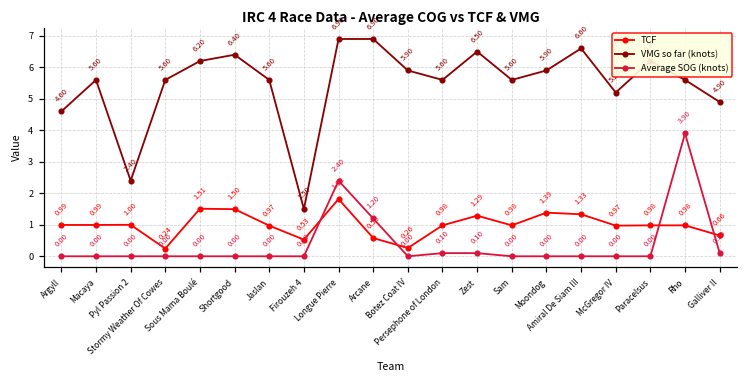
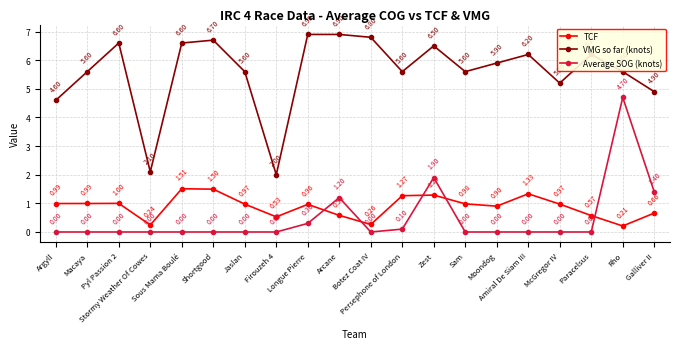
VMG so far (knots), Pyl Passion 2: 2.40 -> 6.60
VMG so far (knots), Stormy Weather Of Cowes: 5.60 -> 2.10
VMG so far (knots), Sous Mama Boulé: 6.20 -> 6.60
VMG so far (knots), Shortgood: 6.40 -> 6.70
VMG so far (knots), Firouzeh 4: 1.50 -> 2.00
TCF, Longue Pierre: 1.82 -> 0.96
Average SOG (knots), Longue Pierre: 2.40 -> 0.30
VMG so far (knots), Botez Coat IV: 5.90 -> 6.80
TCF, Persephone of London: 0.98 -> 1.27
Average SOG (knots), Zest: 0.10 -> 1.90
TCF, Moondog: 1.39 -> 0.90
VMG so far (knots), Amiral De Siam III: 6.60 -> 6.20
TCF, Paracelsus: 0.98 -> 0.57
TCF, Rho: 0.98 -> 0.21
Average SOG (knots), Rho: 3.90 -> 4.70
Average SOG (knots), Galliver II: 0.10 -> 1.40
